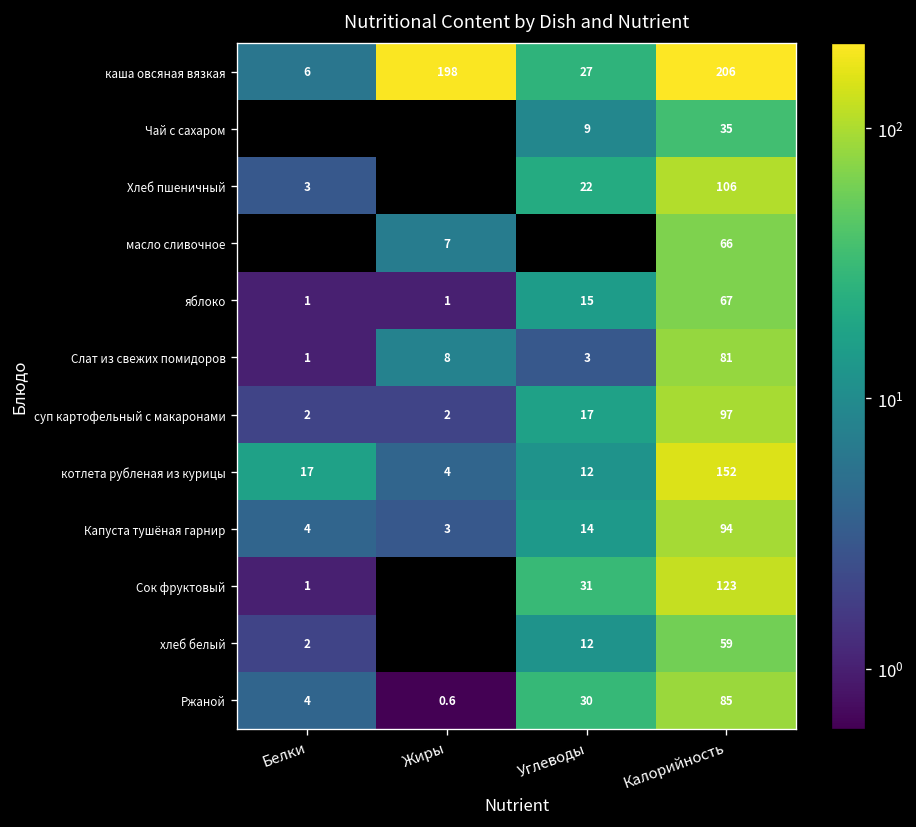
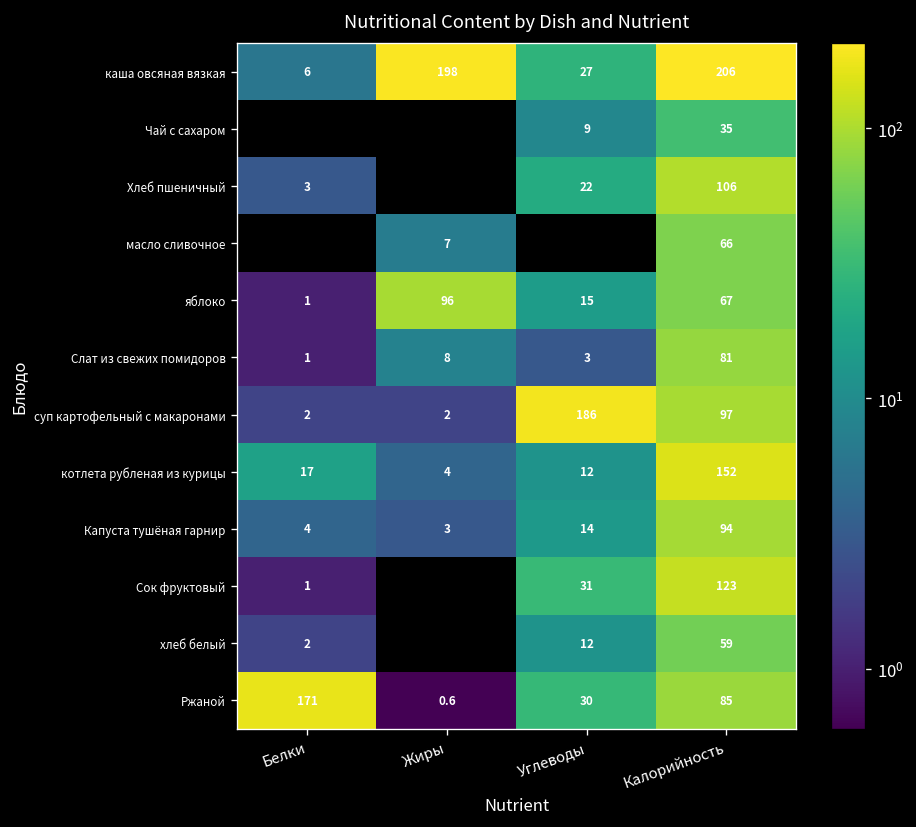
яблоко, Жиры: 1 -> 96
суп картофельный с макаронами, Углеводы: 17 -> 186
Ржаной, Белки: 4 -> 171
